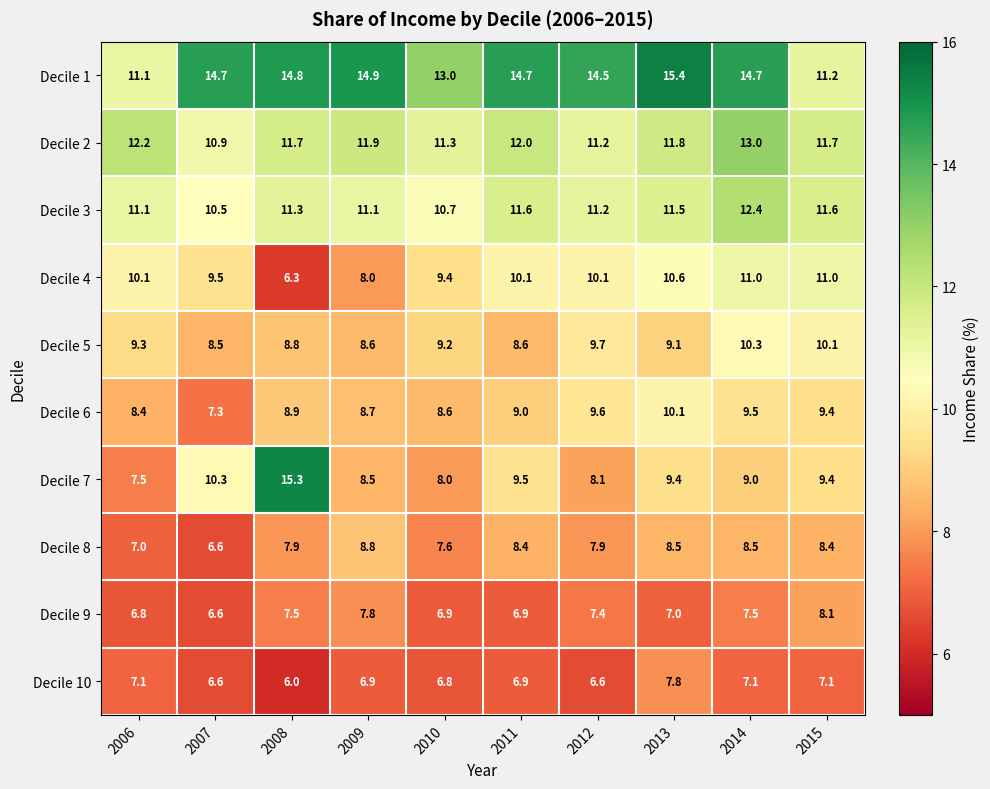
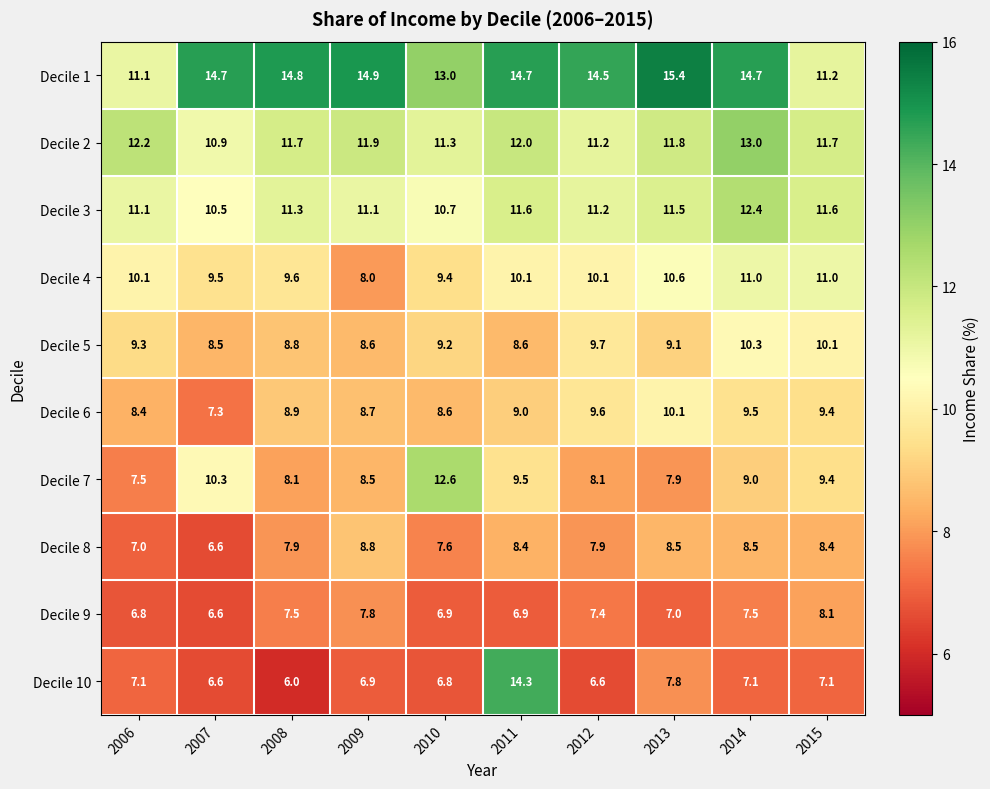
Decile 4, 2008: 6.3 -> 9.6
Decile 7, 2008: 15.3 -> 8.1
Decile 7, 2010: 8.0 -> 12.6
Decile 7, 2013: 9.4 -> 7.9
Decile 10, 2011: 6.9 -> 14.3
